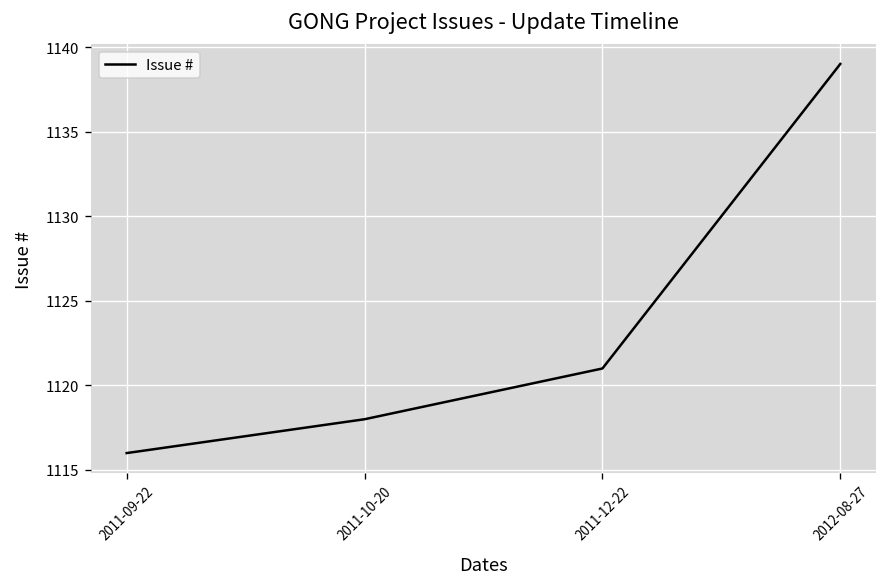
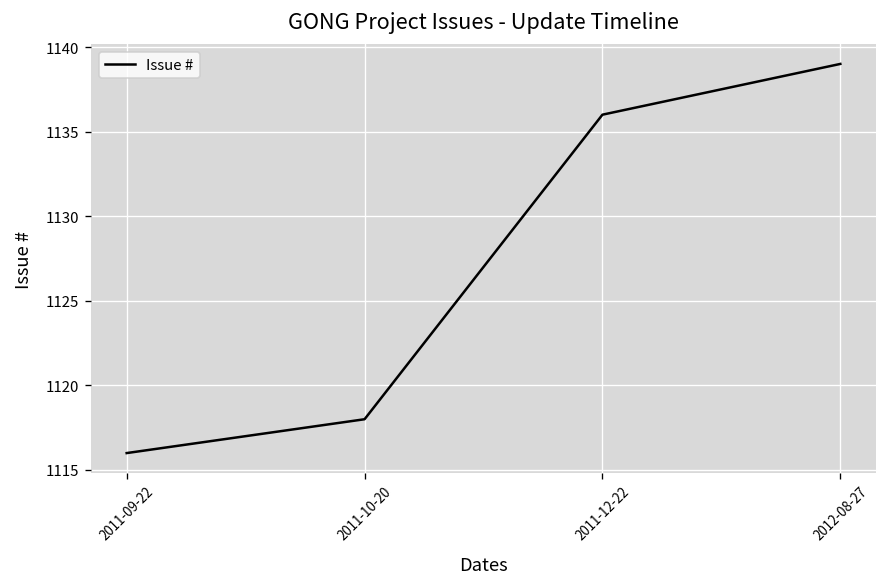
2011-12-22: 1121 -> 1136
